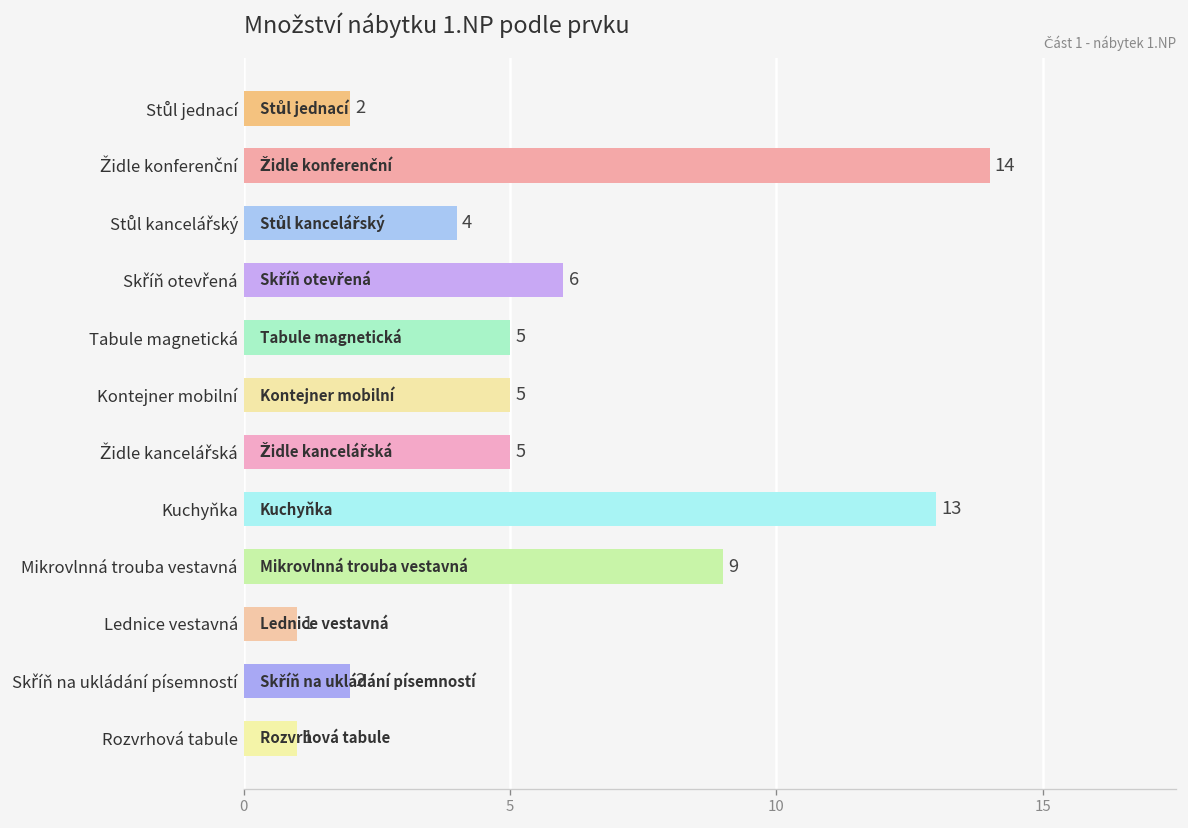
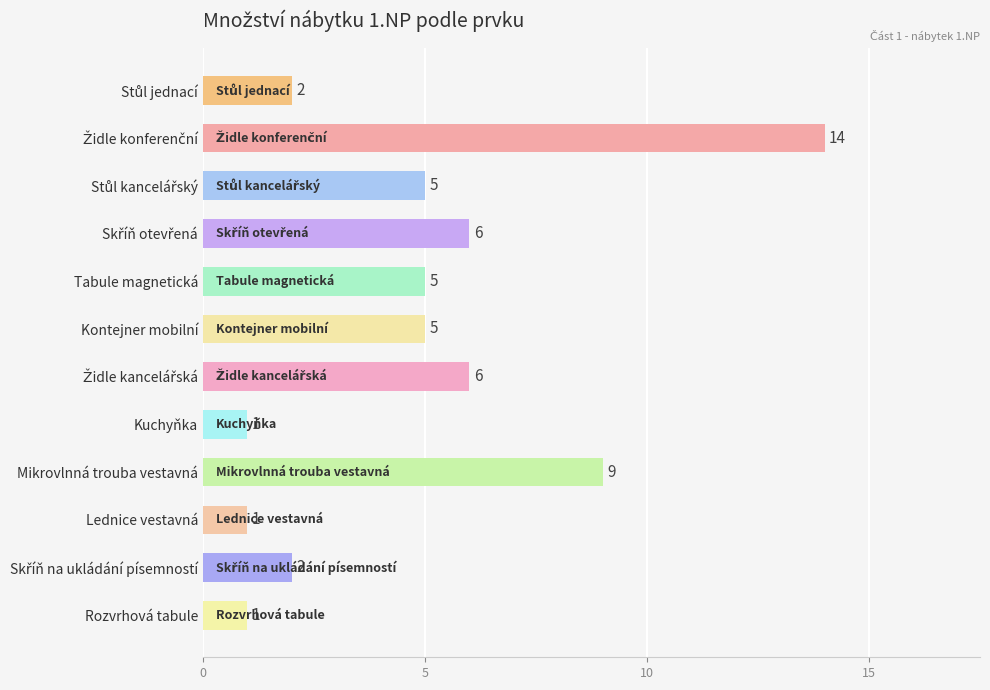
Stůl kancelářský: 4 -> 5
Židle kancelářská: 5 -> 6
Kuchyňka: 13 -> 1
